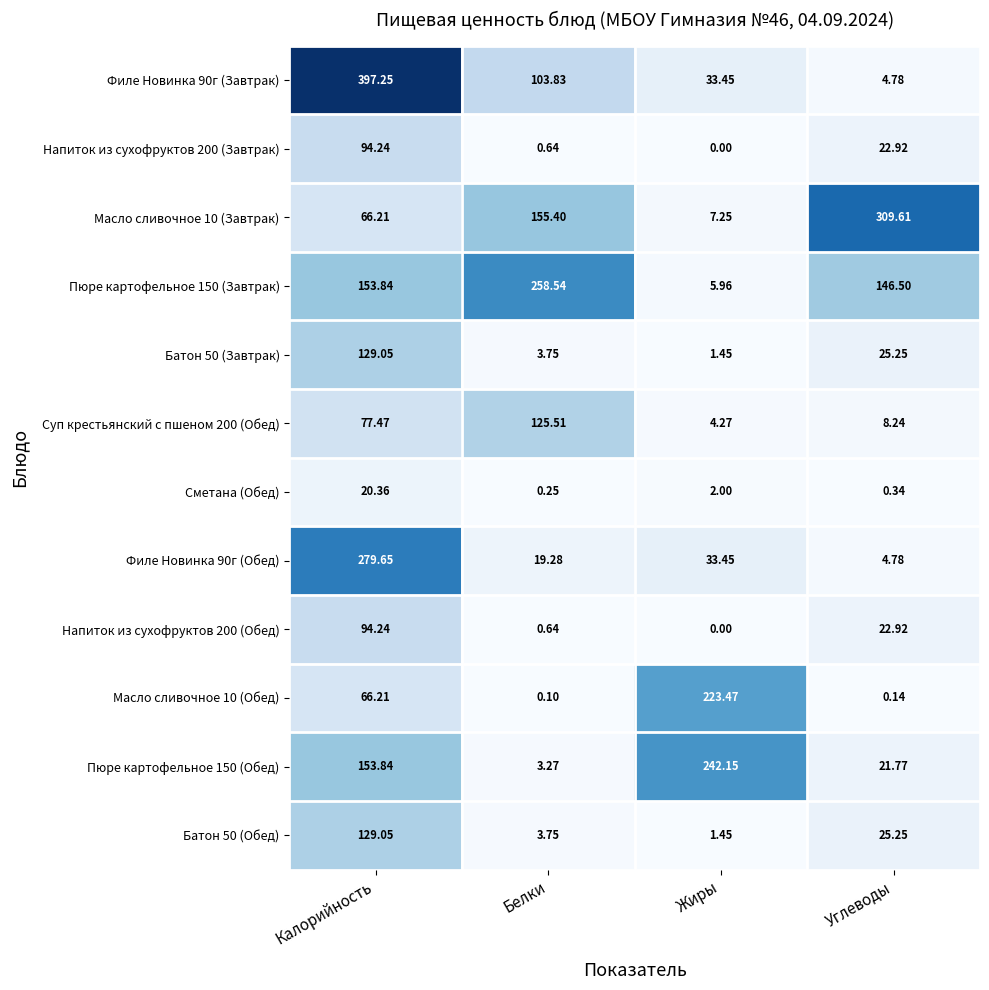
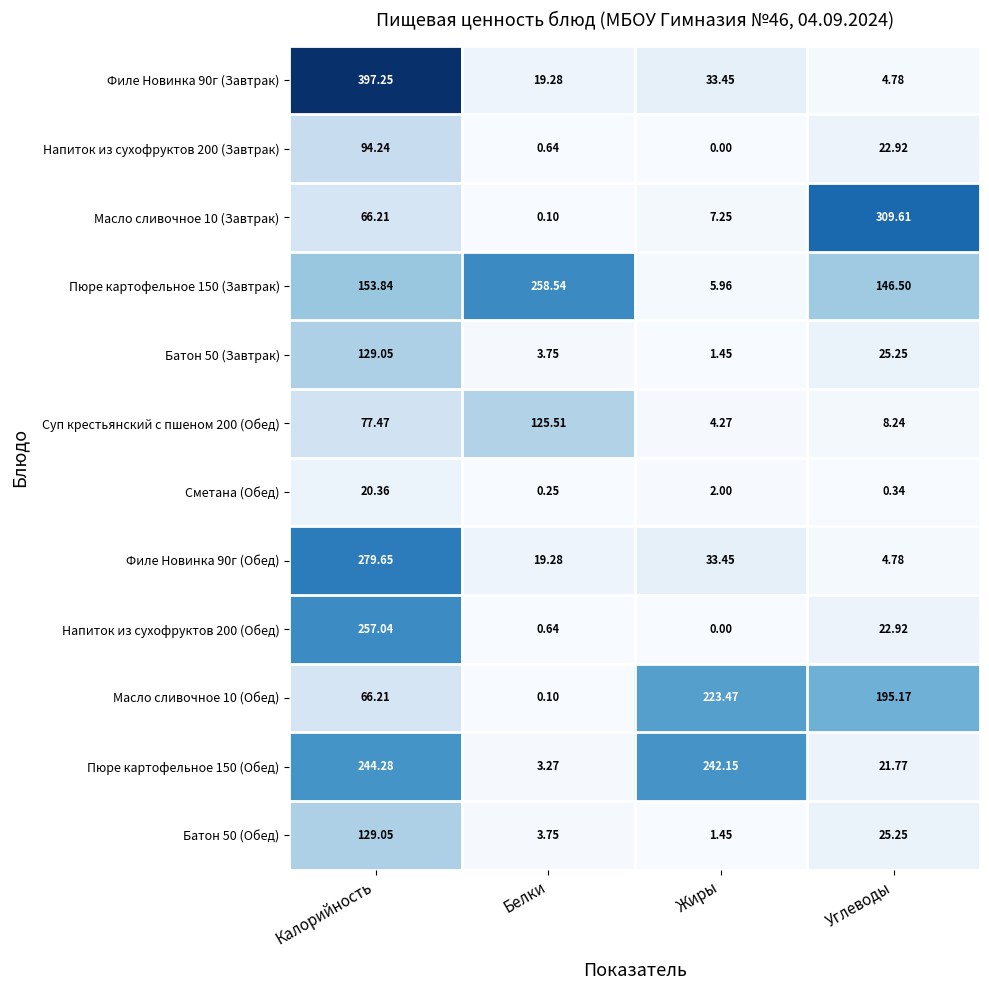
Филе Новинка 90г (Завтрак), Белки: 103.83 -> 19.28
Масло сливочное 10 (Завтрак), Белки: 155.40 -> 0.10
Напиток из сухофруктов 200 (Обед), Калорийность: 94.24 -> 257.04
Масло сливочное 10 (Обед), Углеводы: 0.14 -> 195.17
Пюре картофельное 150 (Обед), Калорийность: 153.84 -> 244.28
